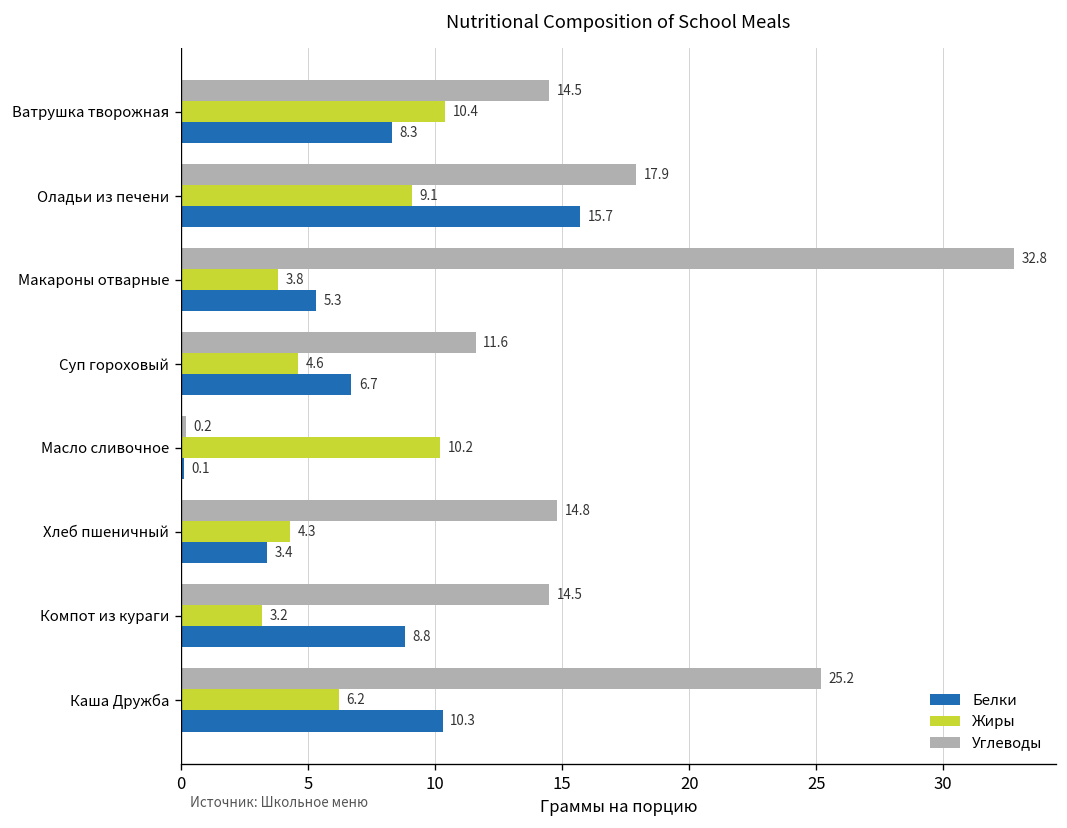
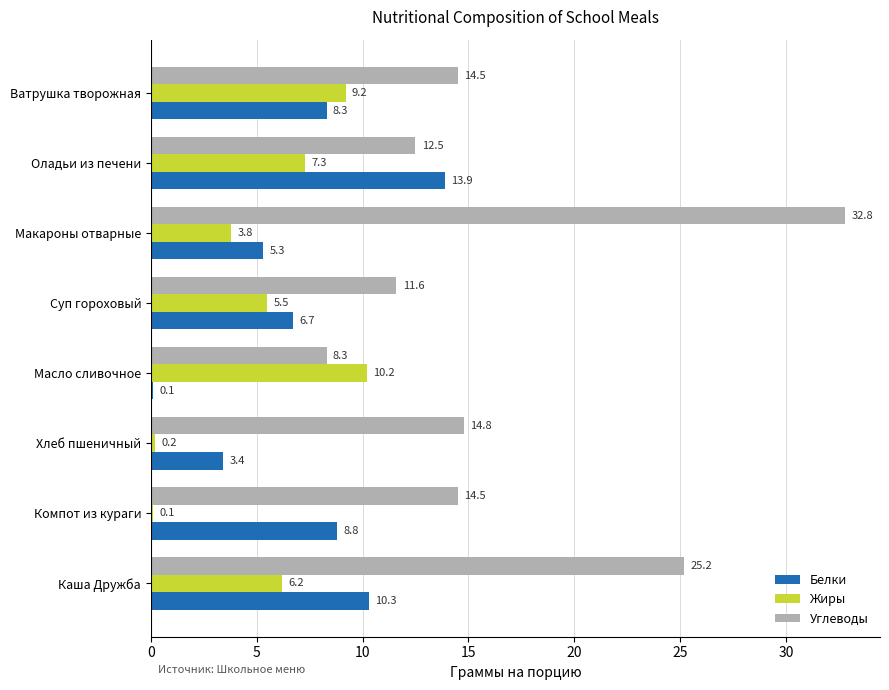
Жиры, Ватрушка творожная: 10.4 -> 9.2
Углеводы, Оладьи из печени: 17.9 -> 12.5
Жиры, Оладьи из печени: 9.1 -> 7.3
Белки, Оладьи из печени: 15.7 -> 13.9
Жиры, Суп гороховый: 4.6 -> 5.5
Углеводы, Масло сливочное: 0.2 -> 8.3
Жиры, Хлеб пшеничный: 4.3 -> 0.2
Жиры, Компот из кураги: 3.2 -> 0.1
